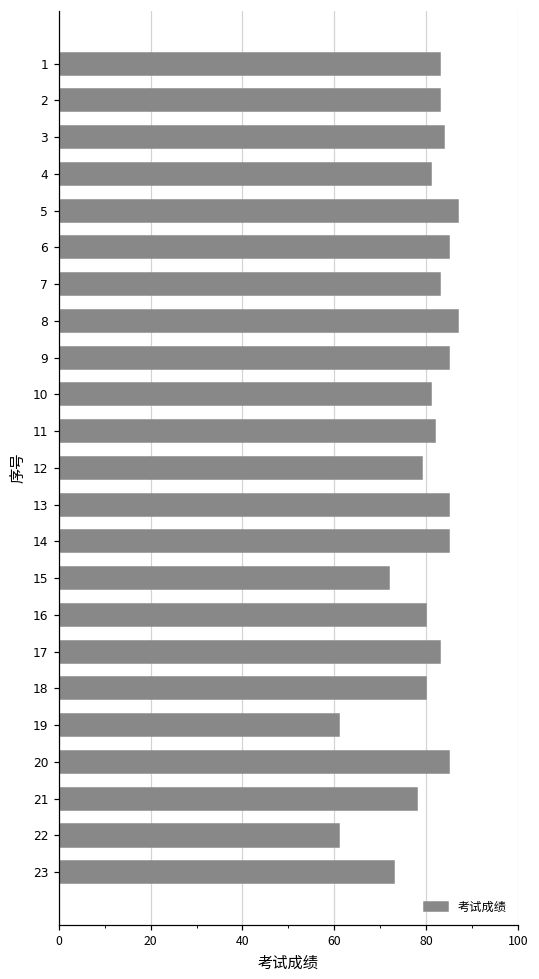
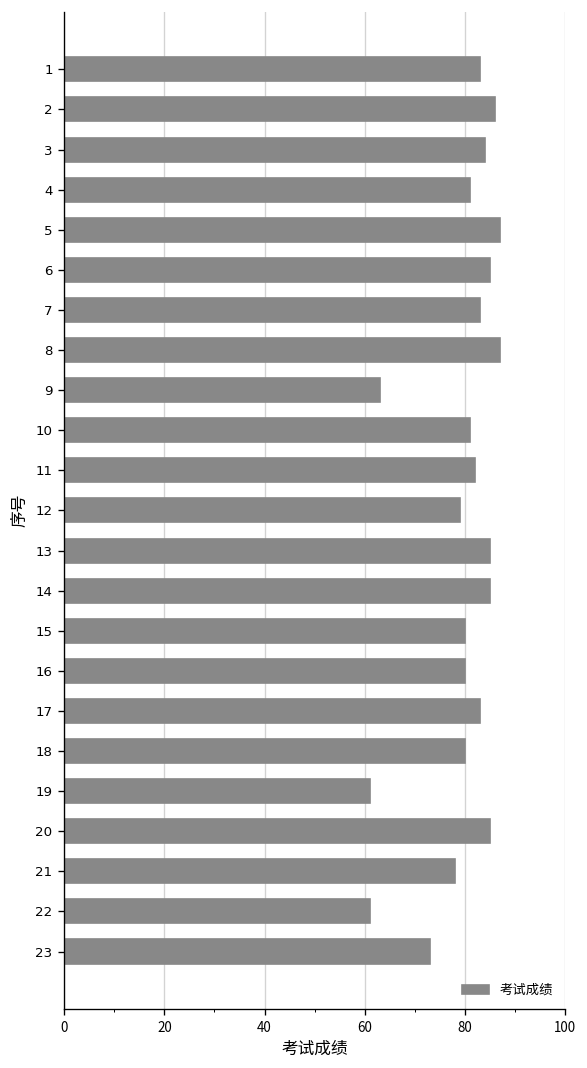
2: 83 -> 86
9: 85 -> 63
15: 72 -> 80
